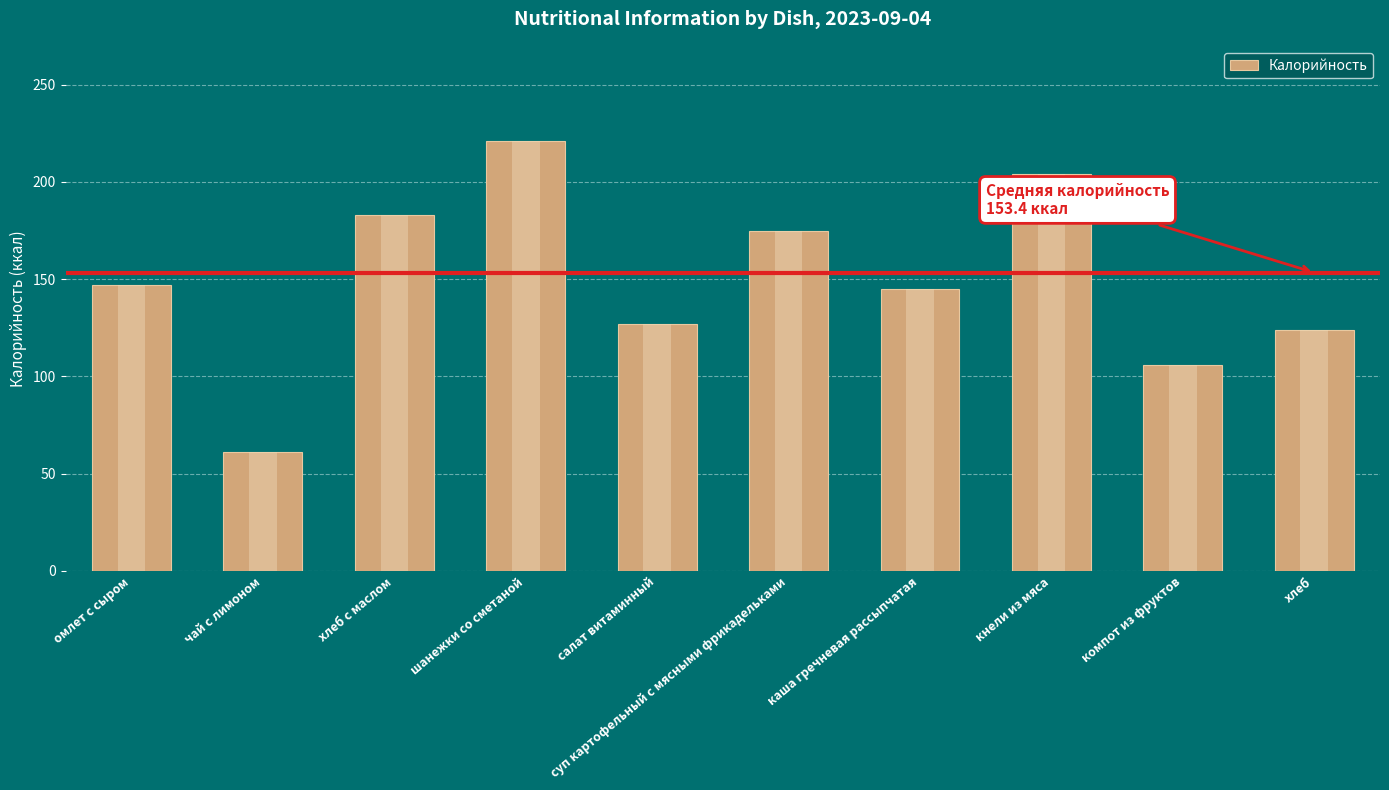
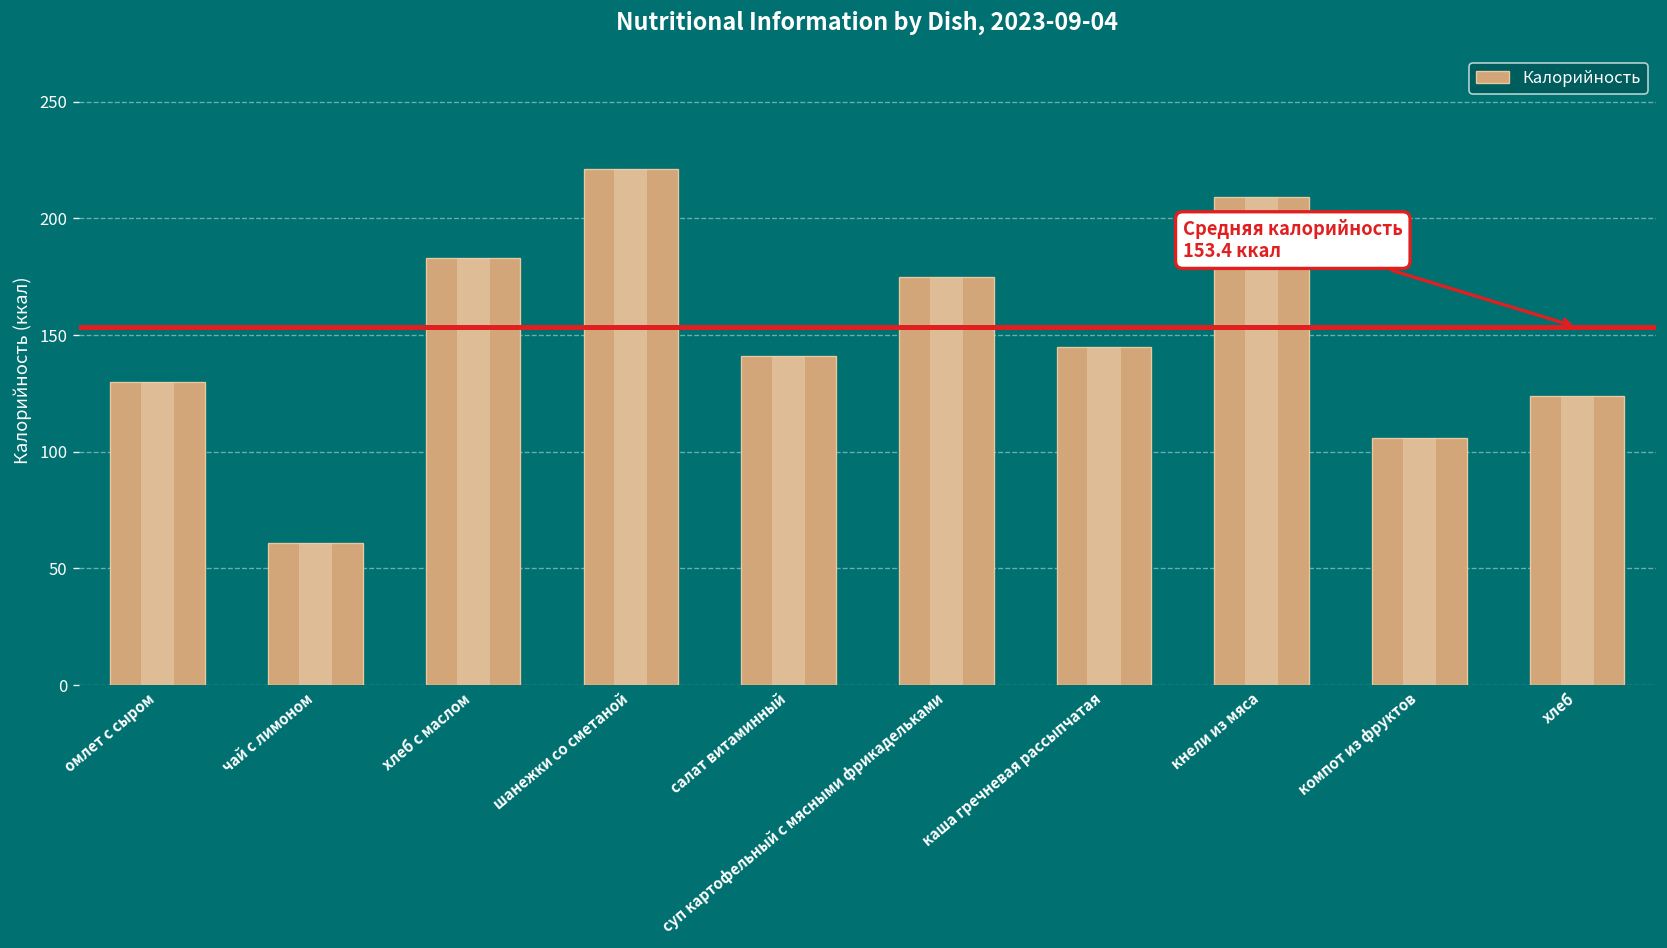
Калорийность, омлет с сыром: 147 -> 130
Калорийность, салат витаминный: 127 -> 141
Калорийность, кнели из мяса: 204 -> 209
